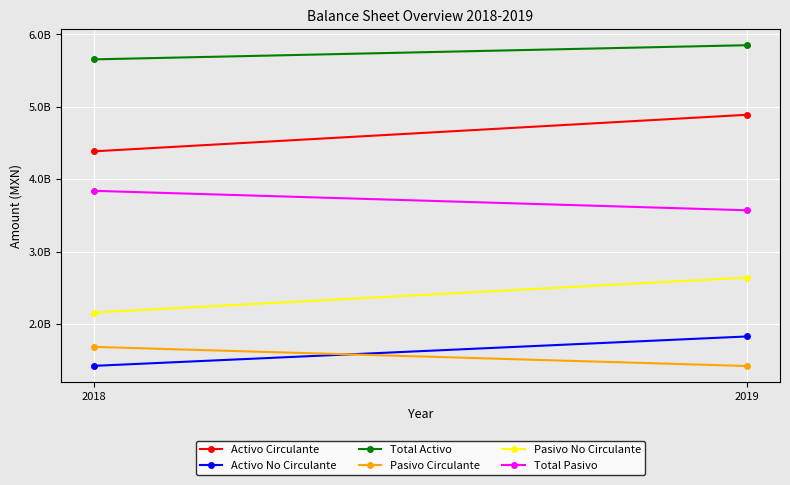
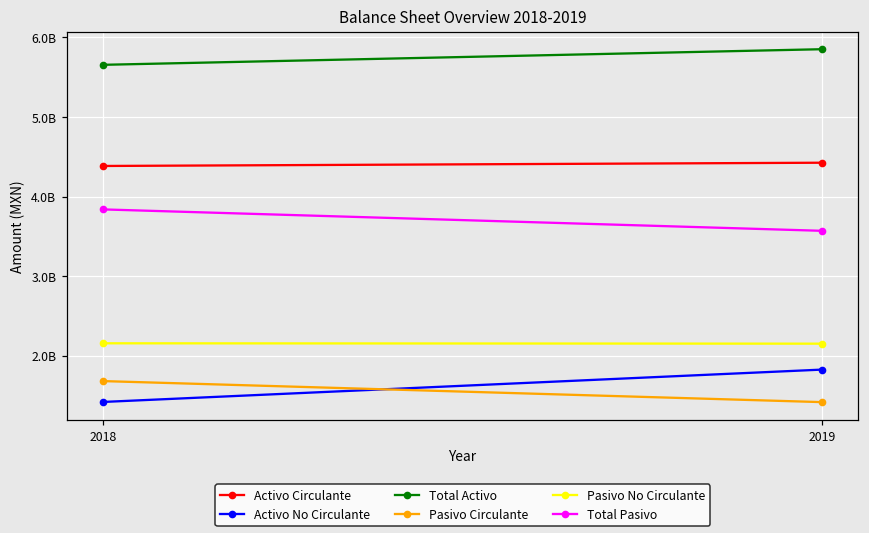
Activo Circulante, 2019: 4900000000 -> 4400000000
Pasivo No Circulante, 2019: 2600000000 -> 2200000000
